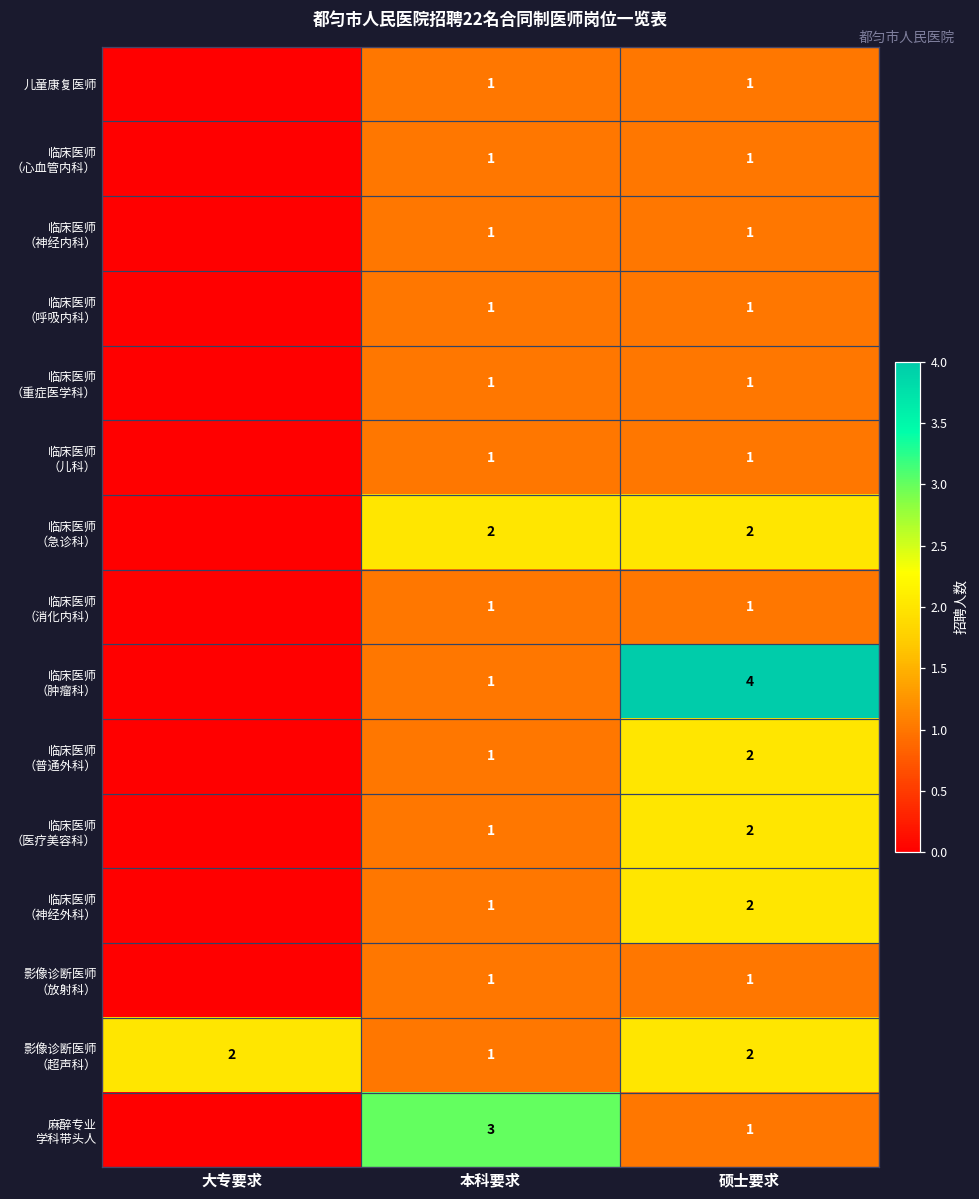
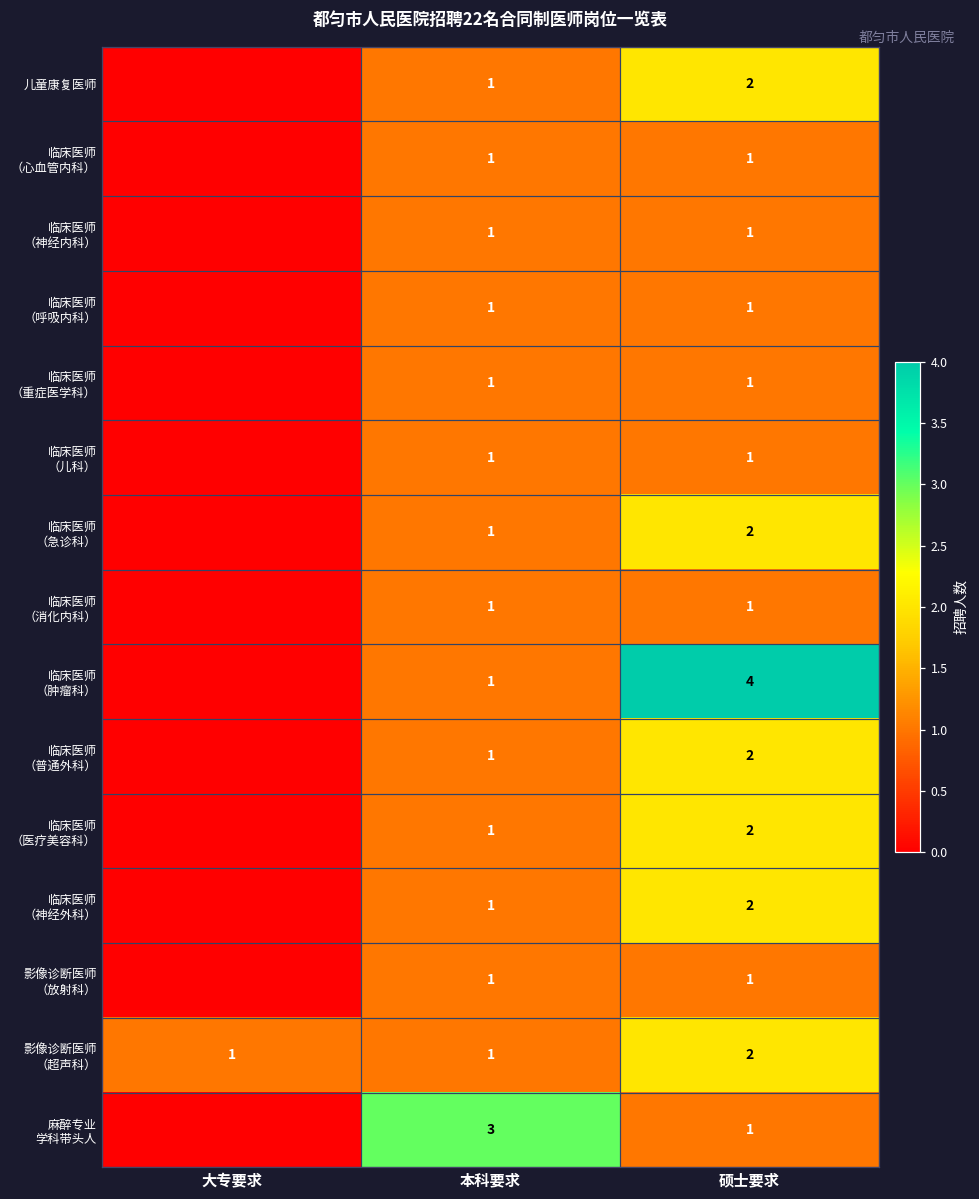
儿童康复医师, 硕士要求: 1 -> 2
临床医师 （急诊科）, 本科要求: 2 -> 1
影像诊断医师 （超声科）, 大专要求: 2 -> 1
